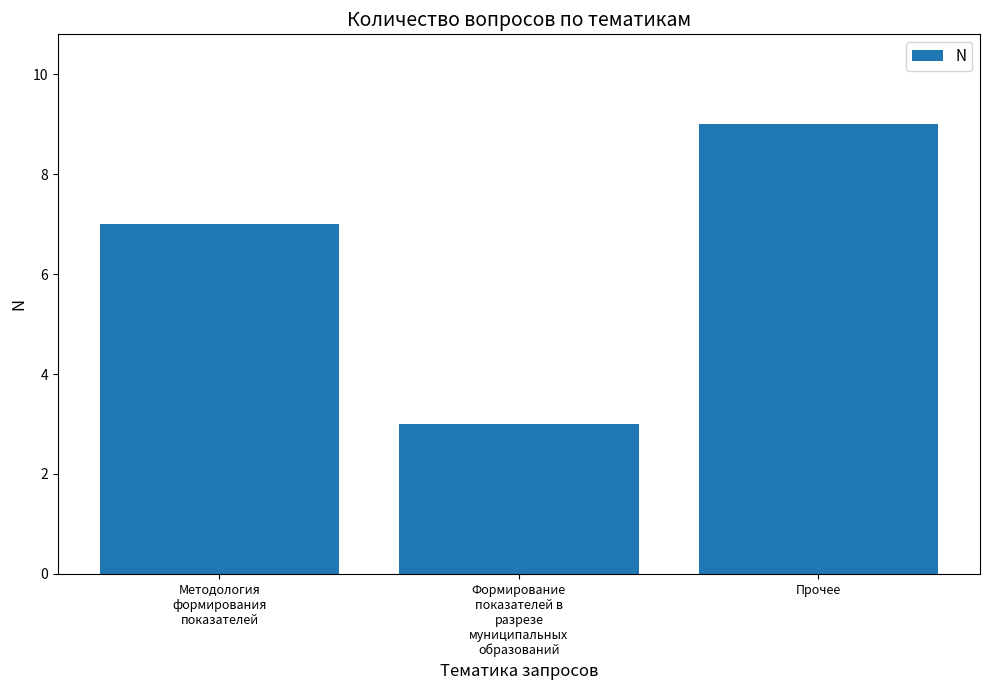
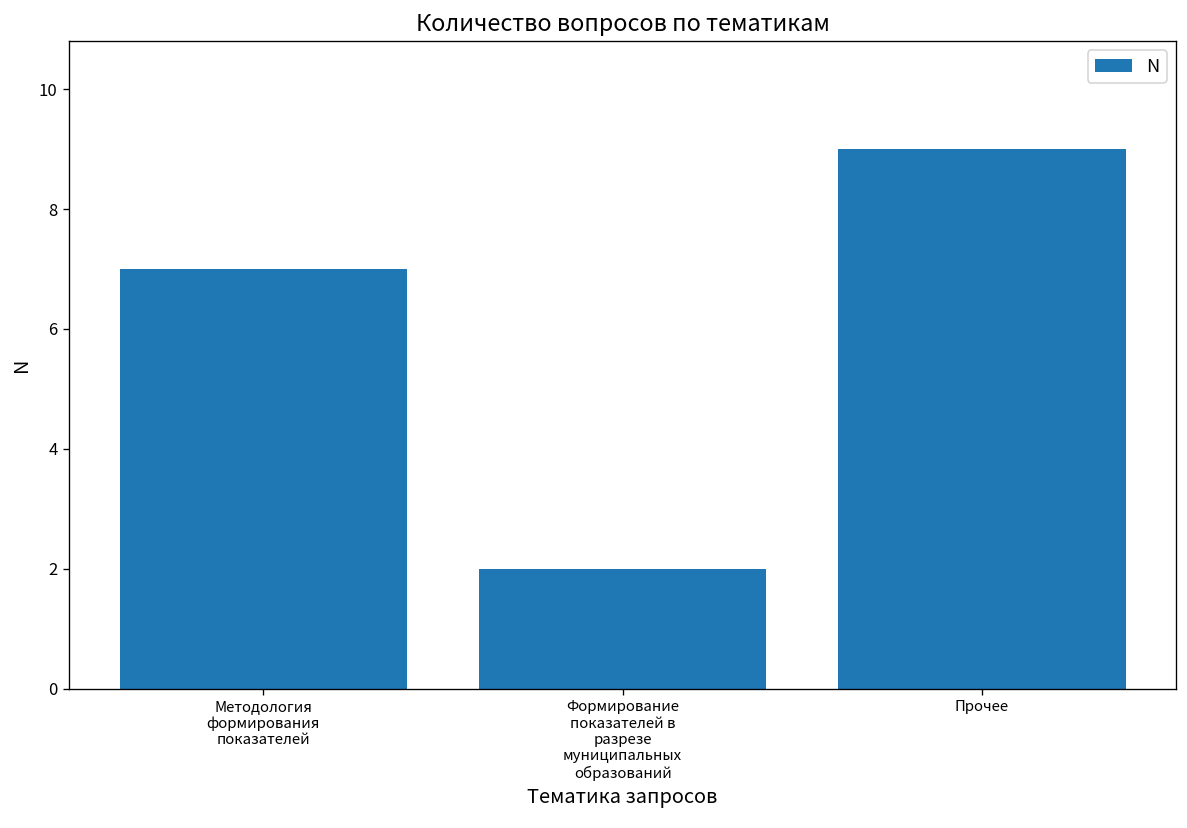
Формирование показателей в разрезе муниципальных образований: 3 -> 2
